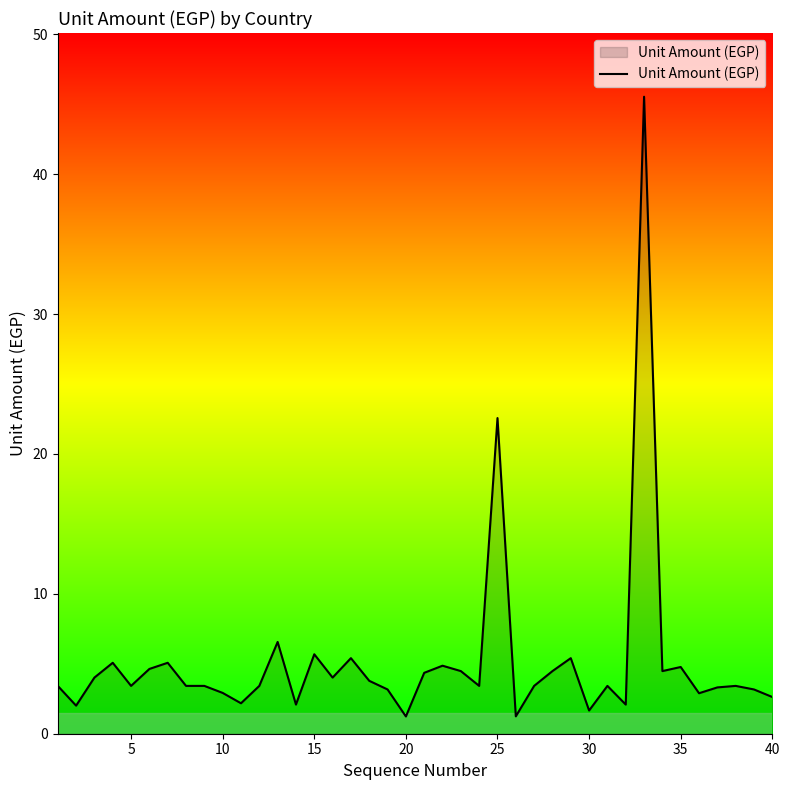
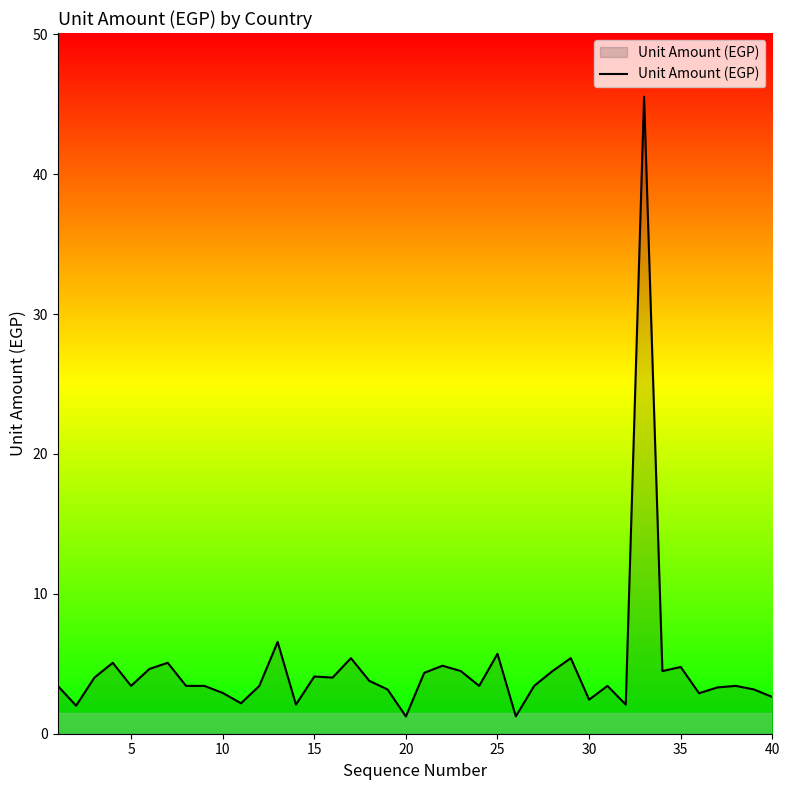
15: 5.7 -> 4.1
25: 22.6 -> 5.7
30: 1.7 -> 2.4
